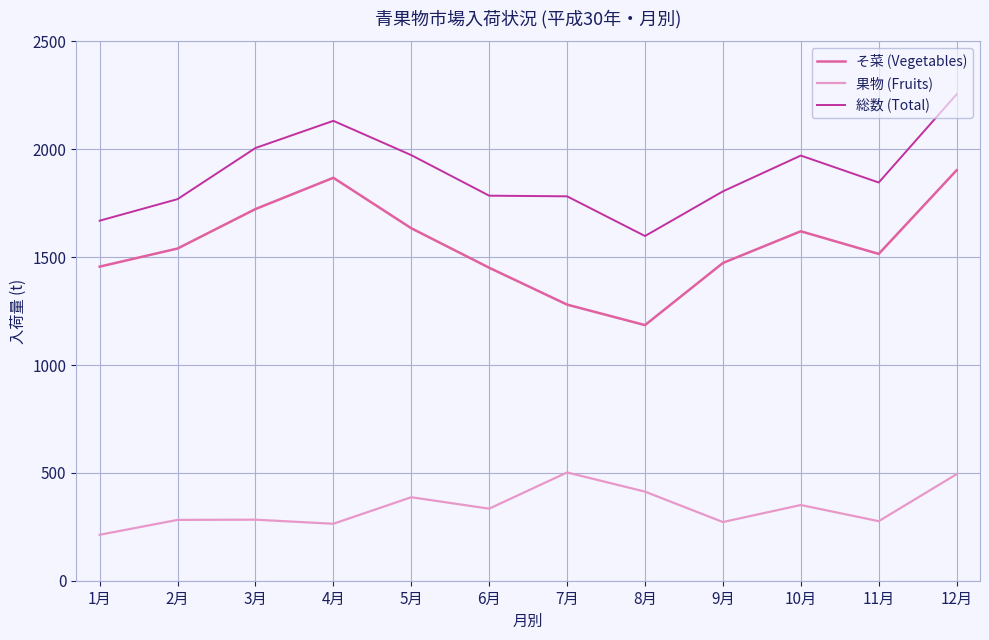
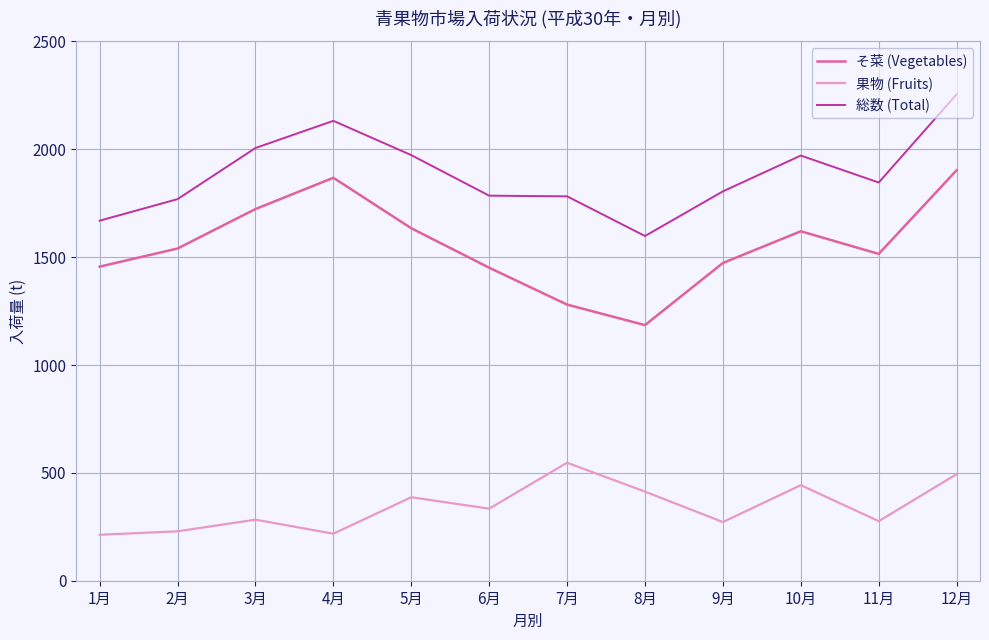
果物 (Fruits), 2月: 280 -> 230
果物 (Fruits), 4月: 260 -> 220
果物 (Fruits), 7月: 500 -> 550
果物 (Fruits), 10月: 350 -> 440
